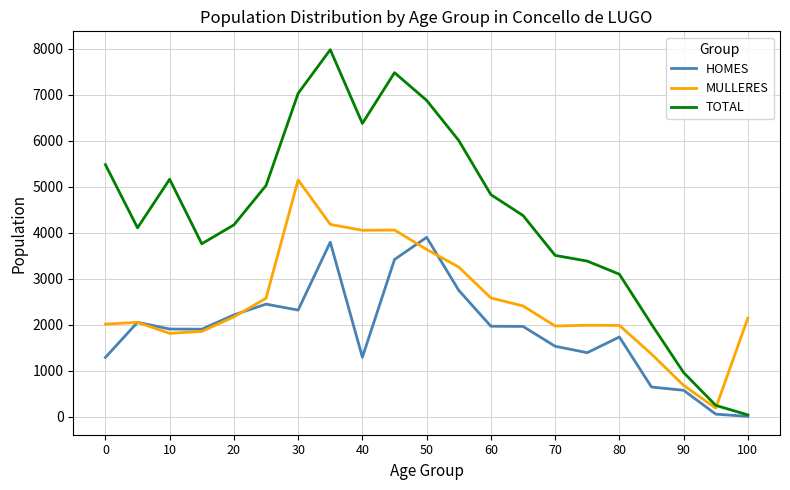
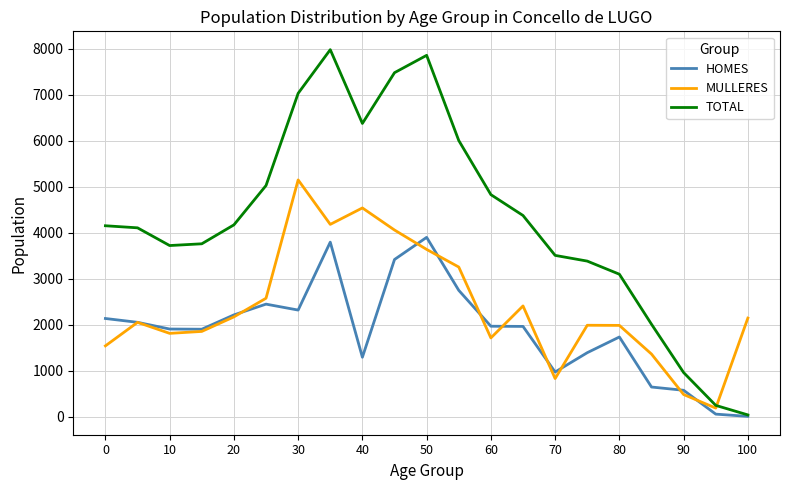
HOMES, 0: 1300 -> 2100
MULLERES, 0: 2000 -> 1500
TOTAL, 0: 5500 -> 4200
TOTAL, 10: 5200 -> 3700
MULLERES, 40: 4100 -> 4500
TOTAL, 50: 6900 -> 7900
MULLERES, 60: 2600 -> 1700
HOMES, 70: 1500 -> 1000
MULLERES, 70: 2000 -> 800
MULLERES, 90: 700 -> 500
